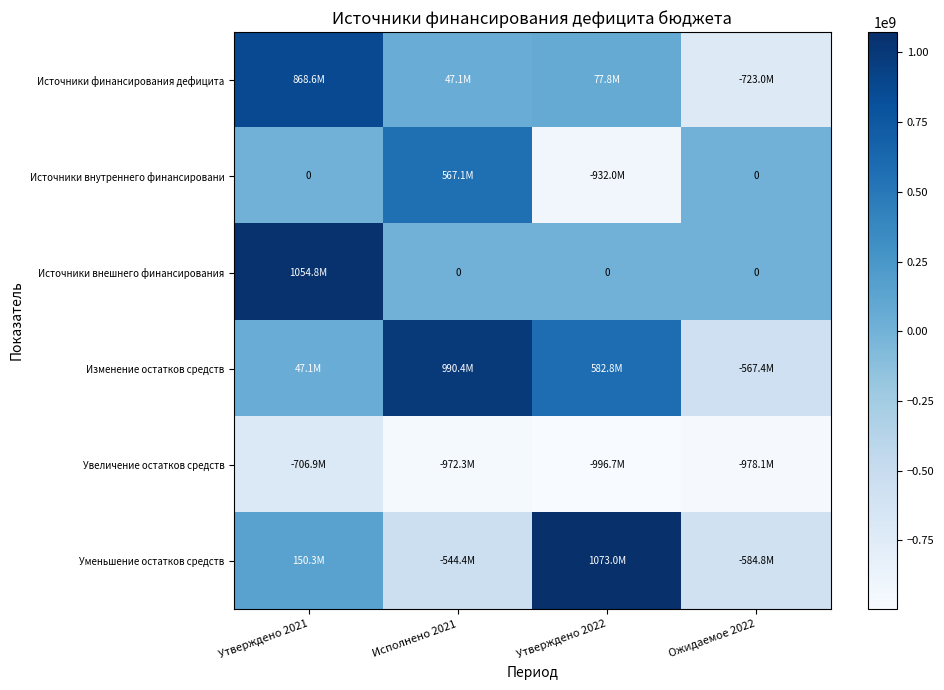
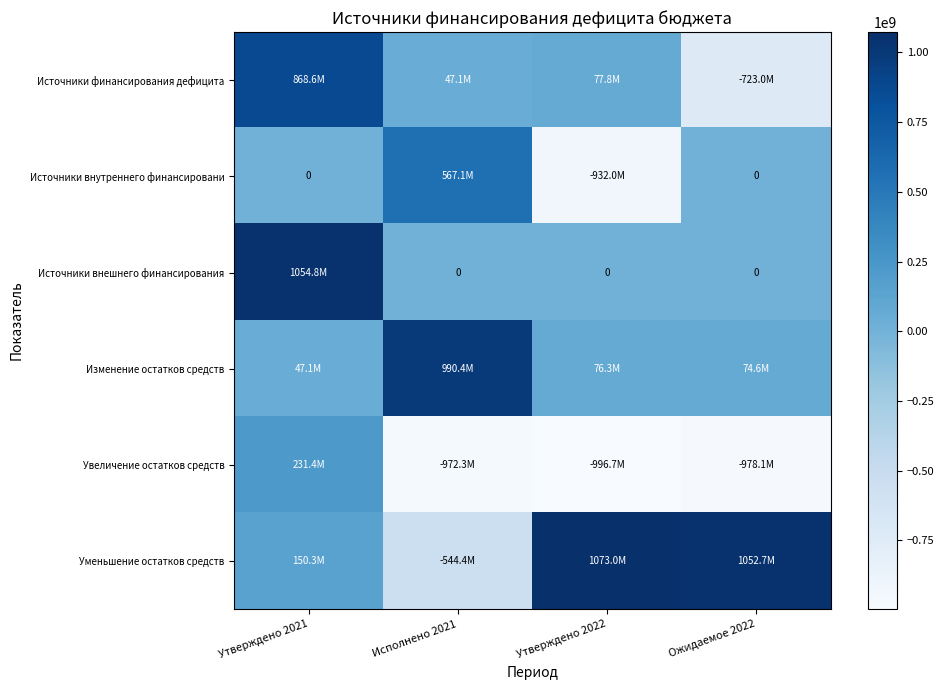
Изменение остатков средств, Утверждено 2022: 582.8M -> 76.3M
Изменение остатков средств, Ожидаемое 2022: -567.4M -> 74.6M
Увеличение остатков средств, Утверждено 2021: -706.9M -> 231.4M
Уменьшение остатков средств, Ожидаемое 2022: -584.8M -> 1052.7M
